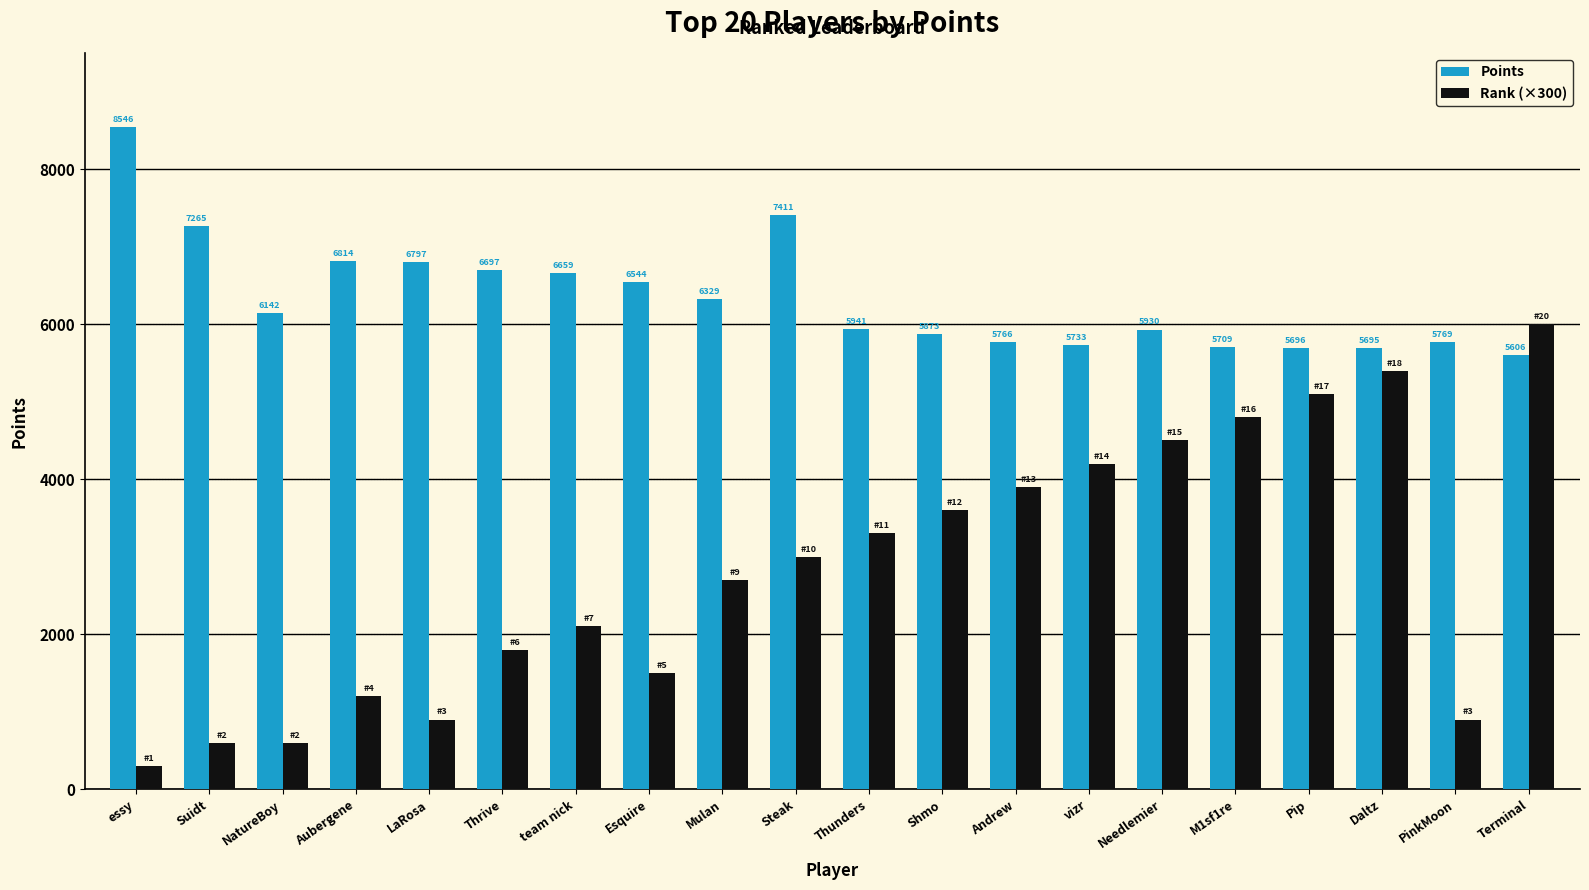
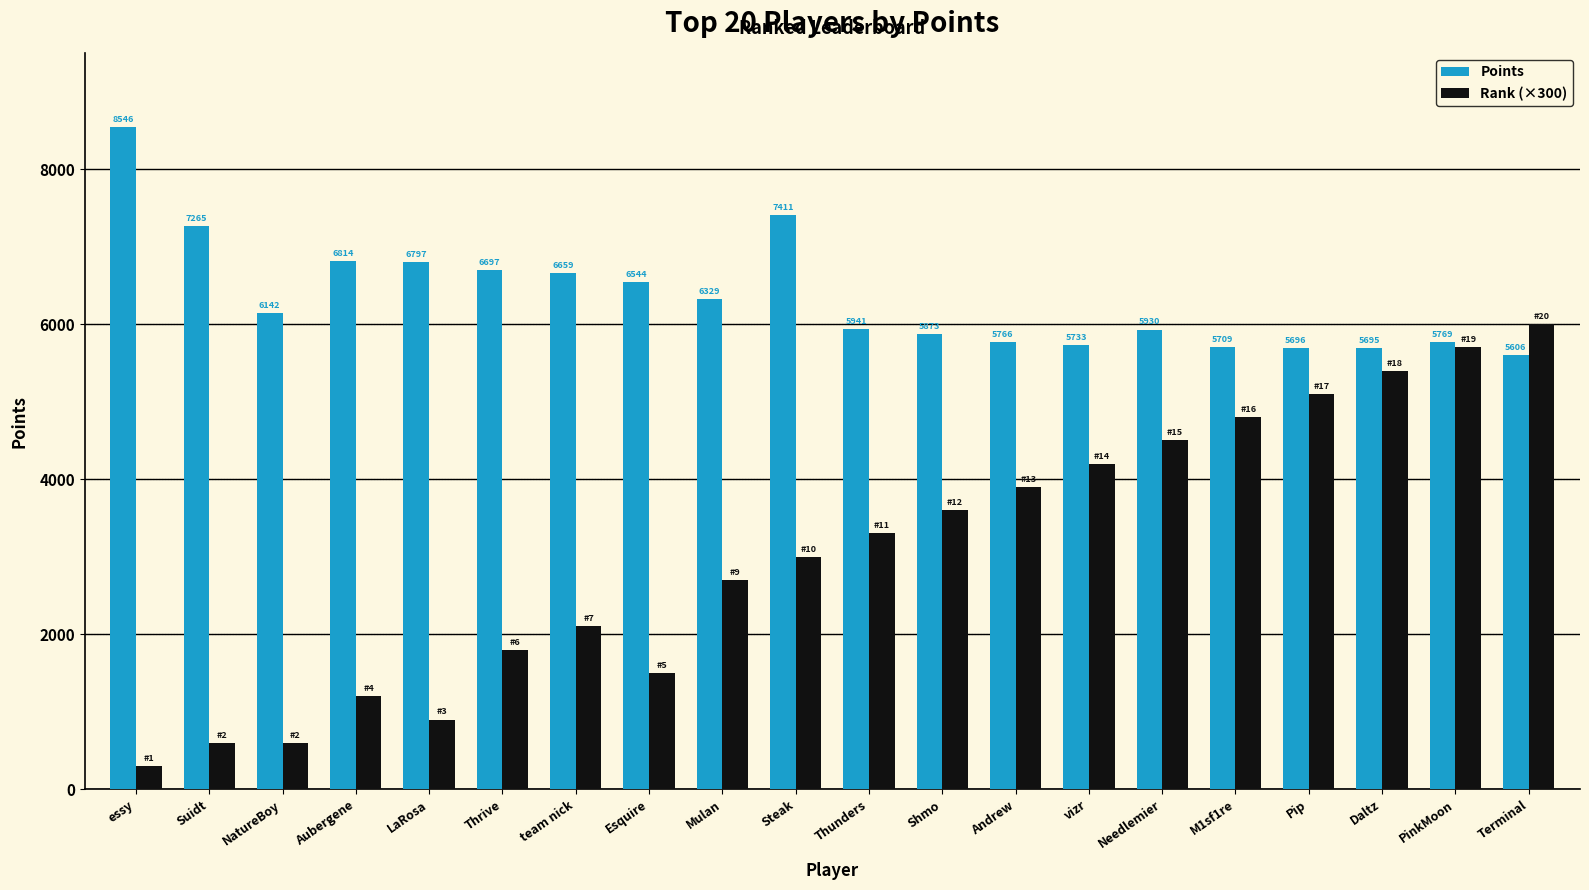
Rank (×300), PinkMoon: 3 -> 19
